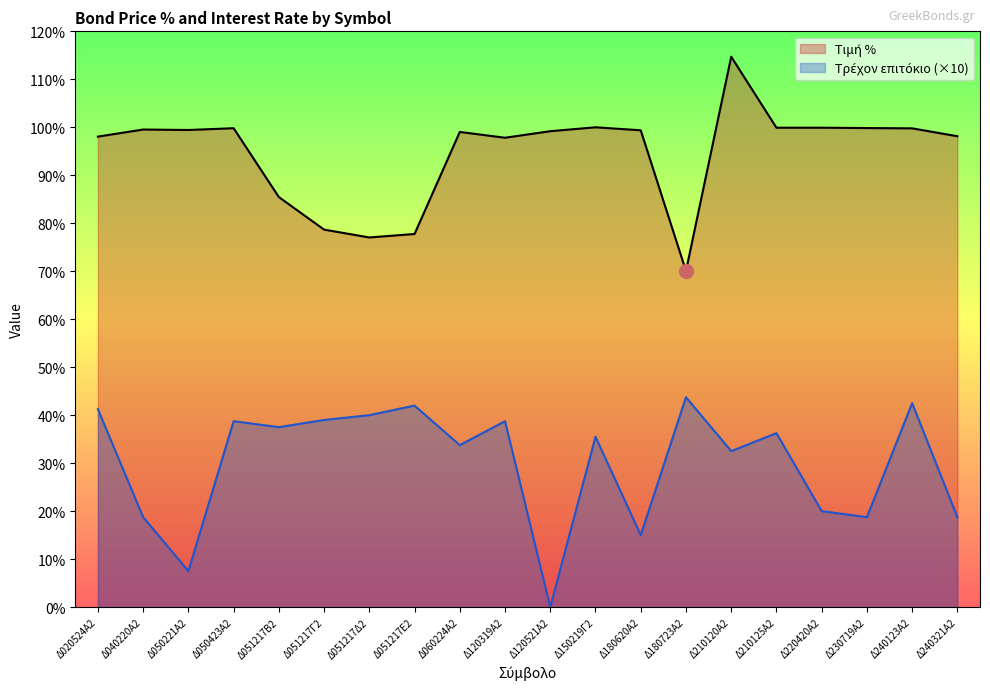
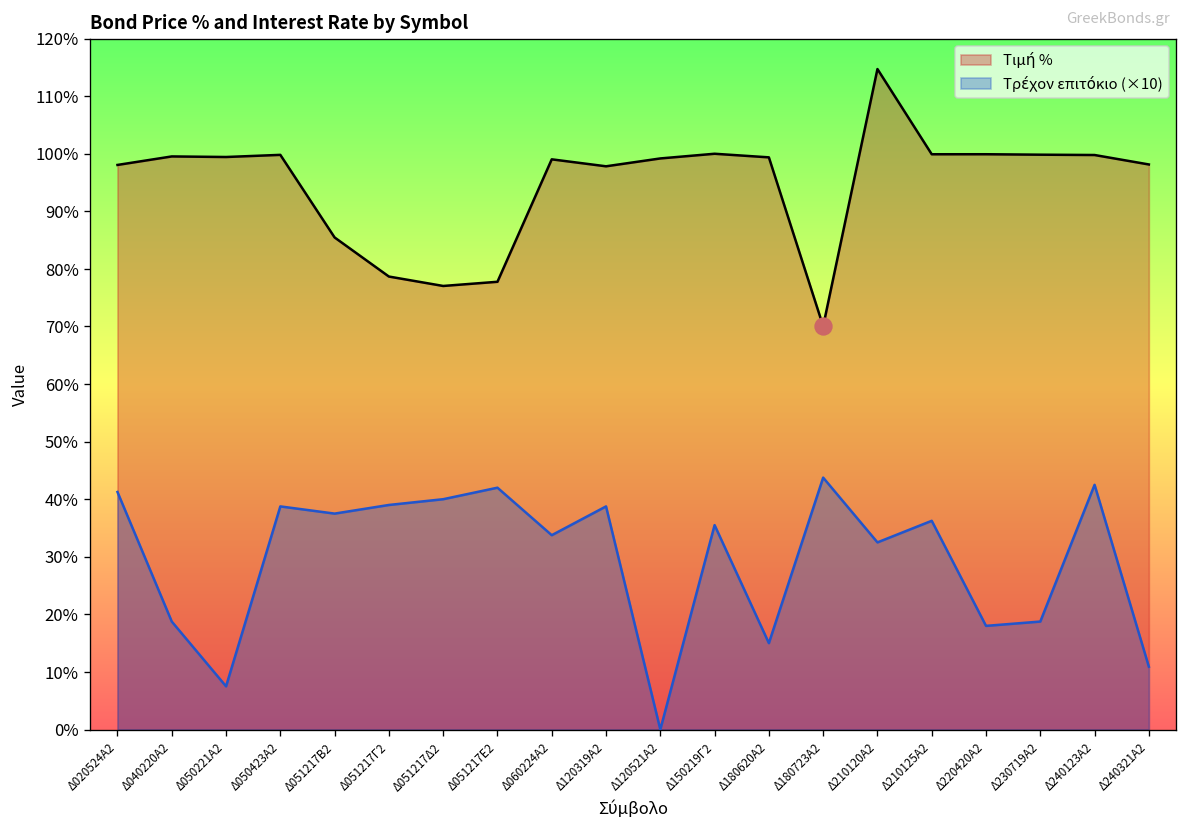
Τρέχον επιτόκιο (×10), Δ220420Α2: 20% -> 18%
Τρέχον επιτόκιο (×10), Δ240321Α2: 19% -> 11%
